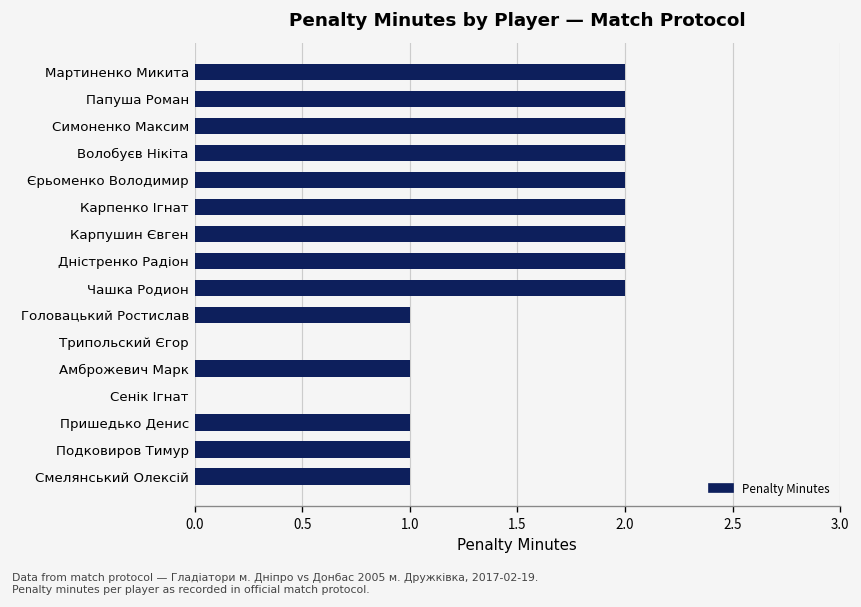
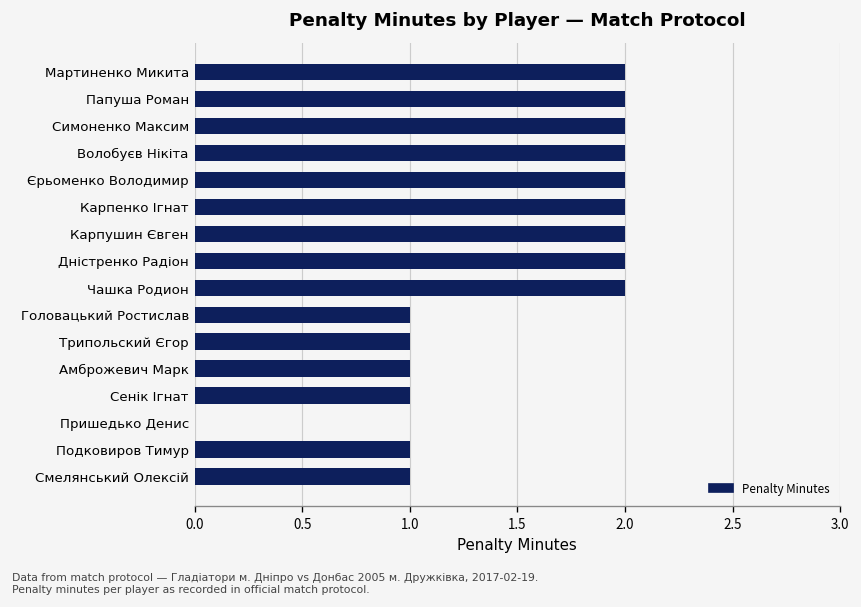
Трипольский Єгор: 0 -> 1
Сенік Ігнат: 0 -> 1
Пришедько Денис: 1 -> 0
